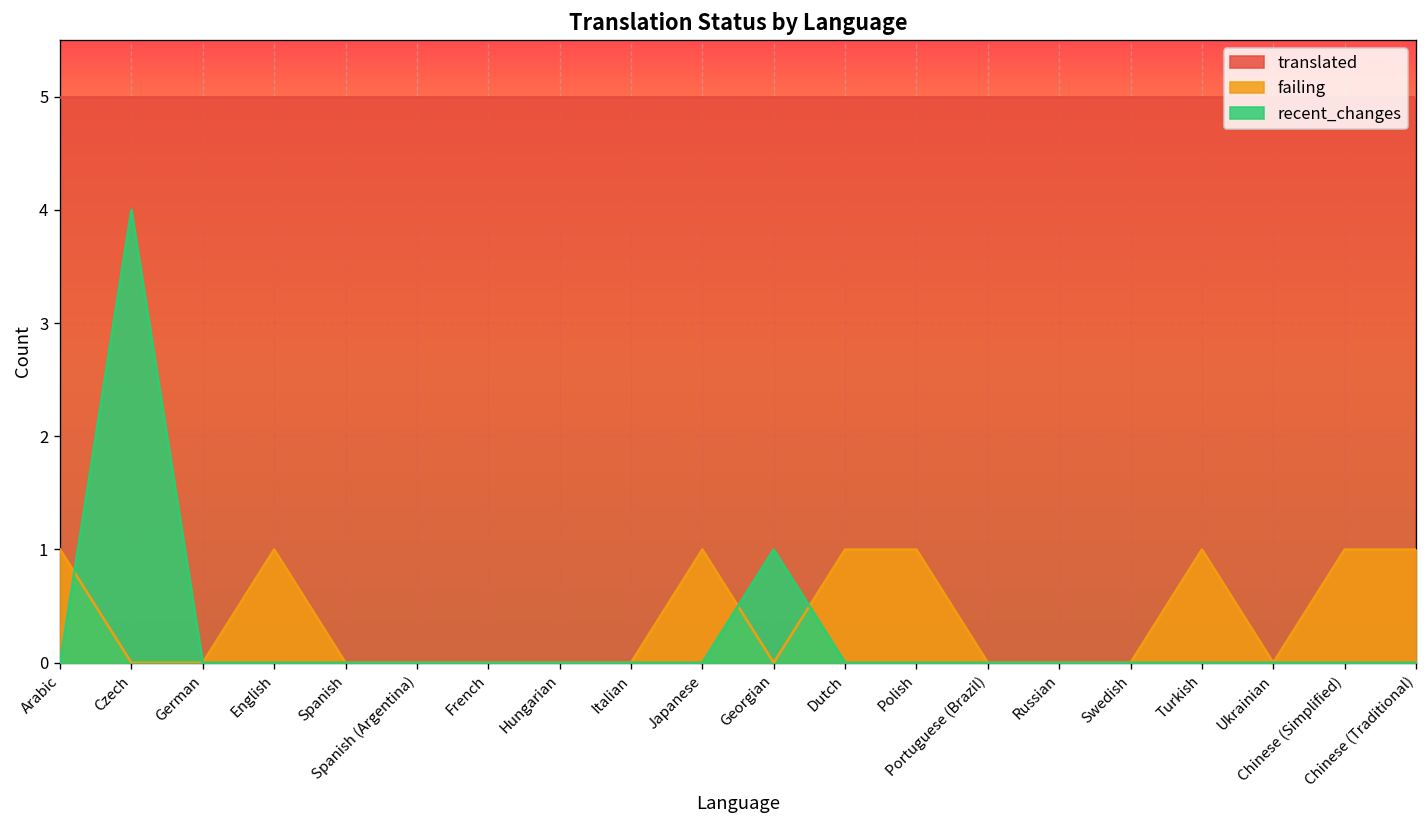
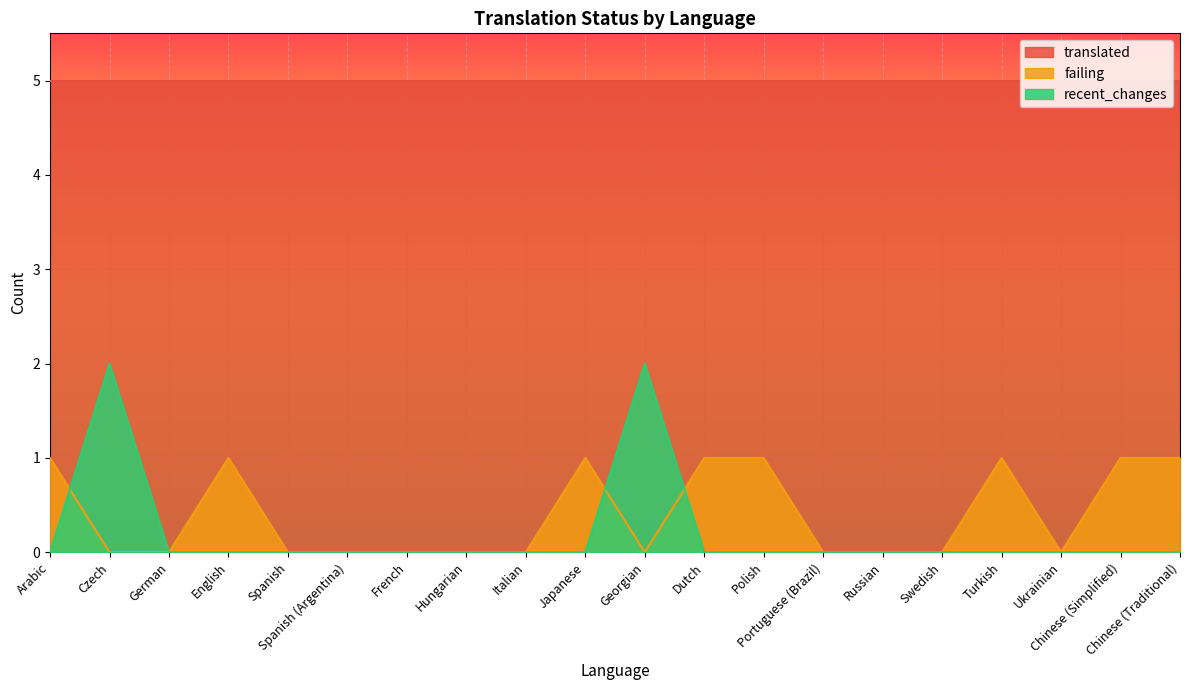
recent_changes, Czech: 4 -> 2
recent_changes, Georgian: 1 -> 2
